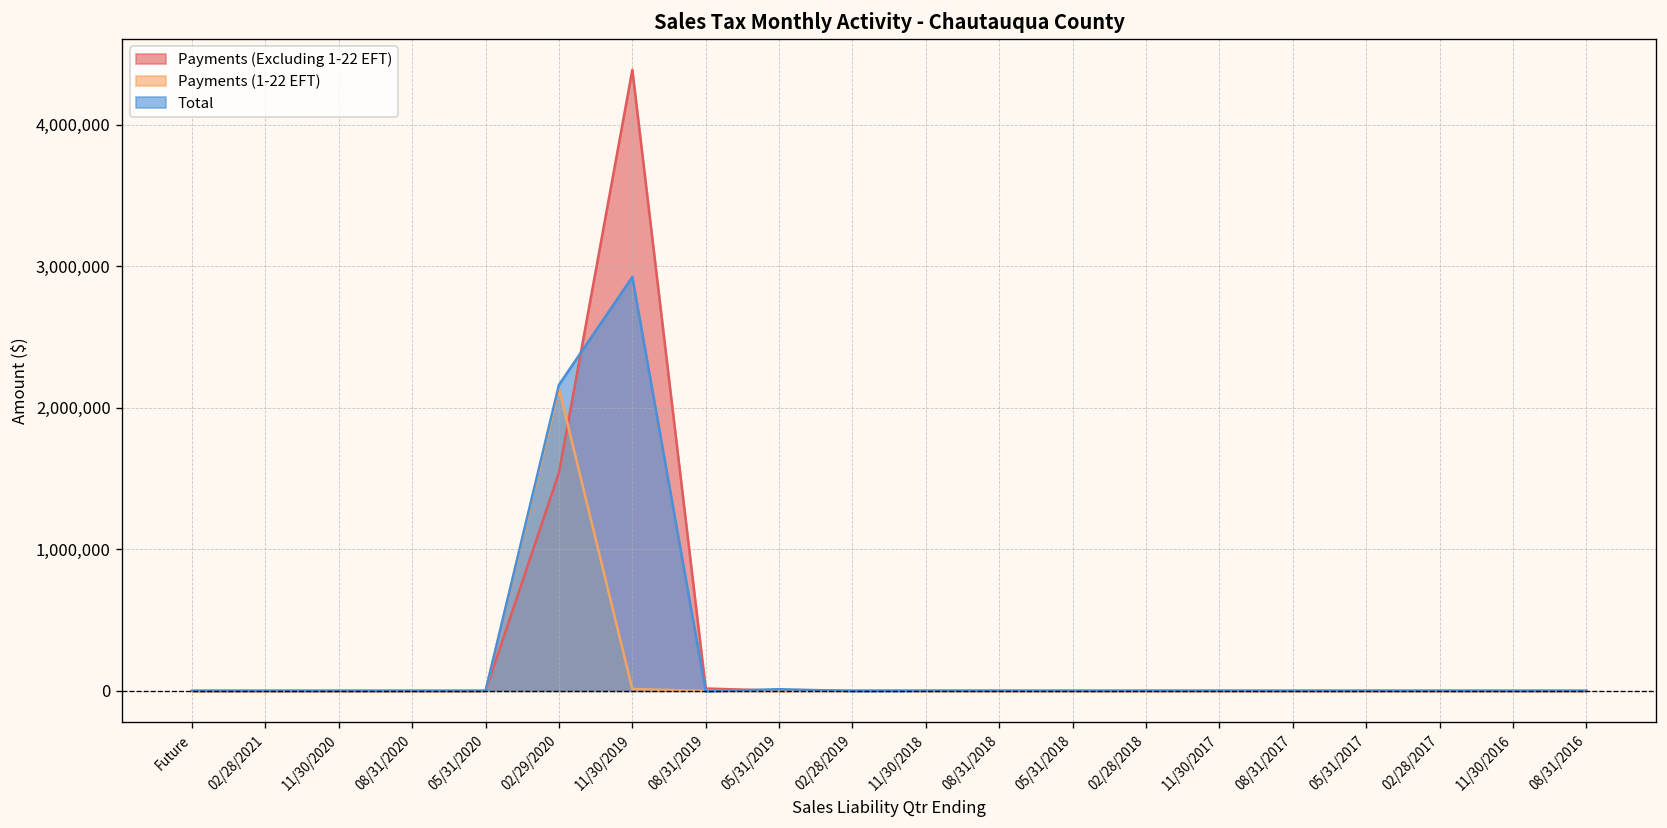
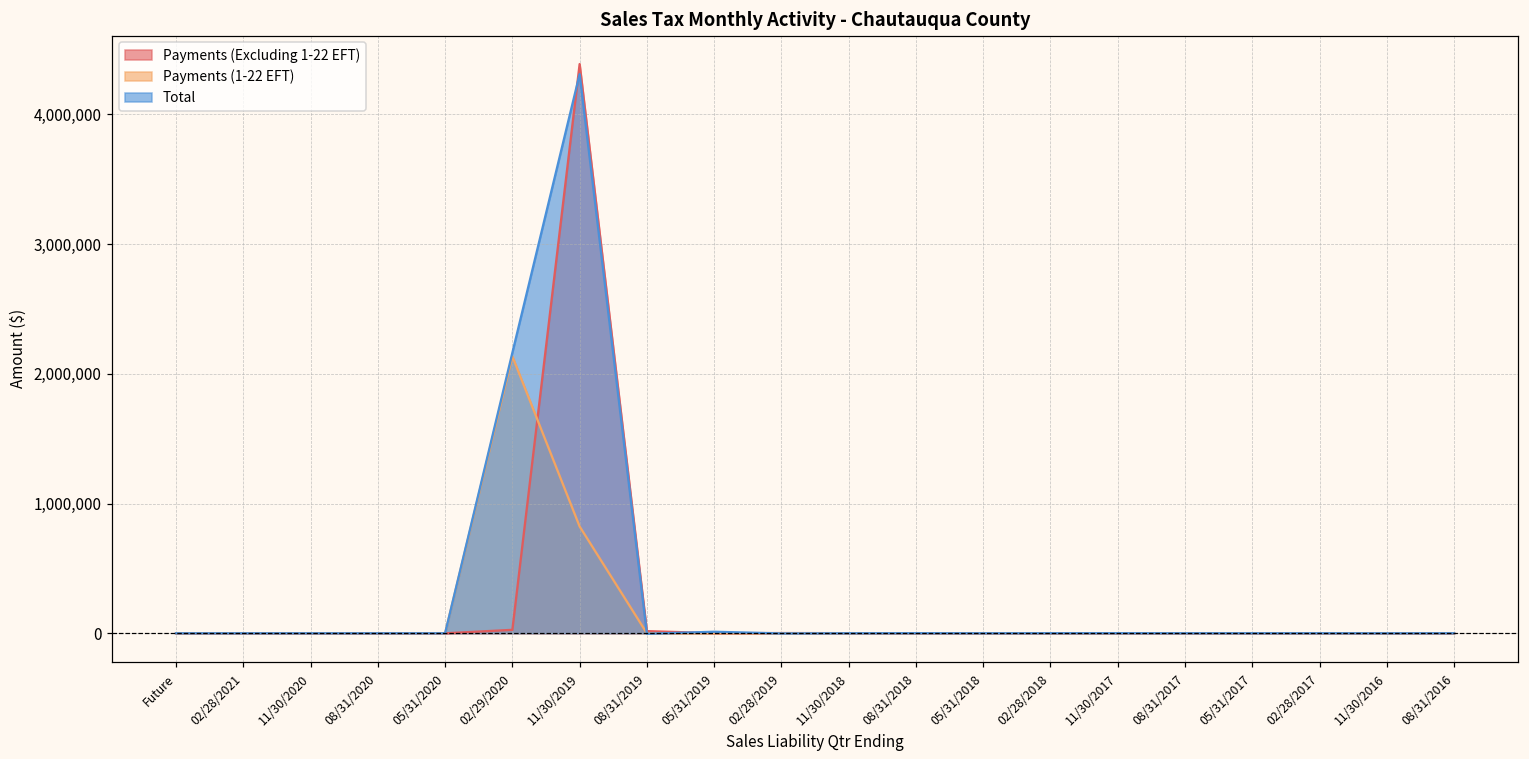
Payments (Excluding 1-22 EFT), 02/29/2020: 1,540,000 -> 30,000
Payments (1-22 EFT), 11/30/2019: 10,000 -> 820,000
Total, 11/30/2019: 2,930,000 -> 4,310,000
